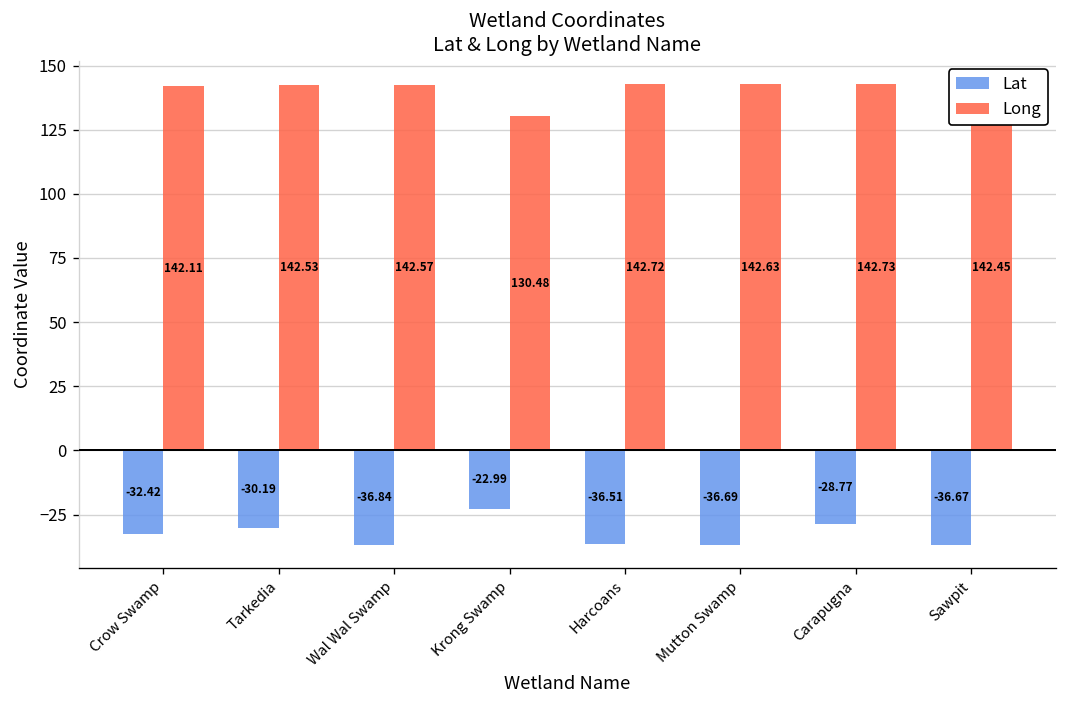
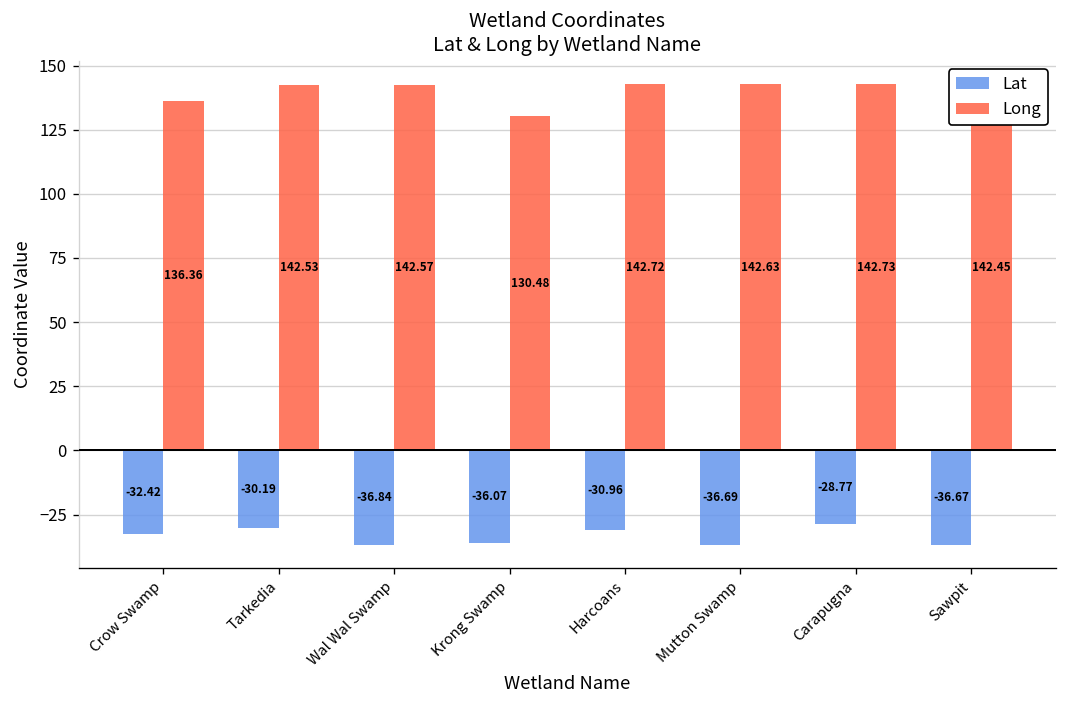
Long, Crow Swamp: 142.11 -> 136.36
Lat, Krong Swamp: -22.99 -> -36.07
Lat, Harcoans: -36.51 -> -30.96
